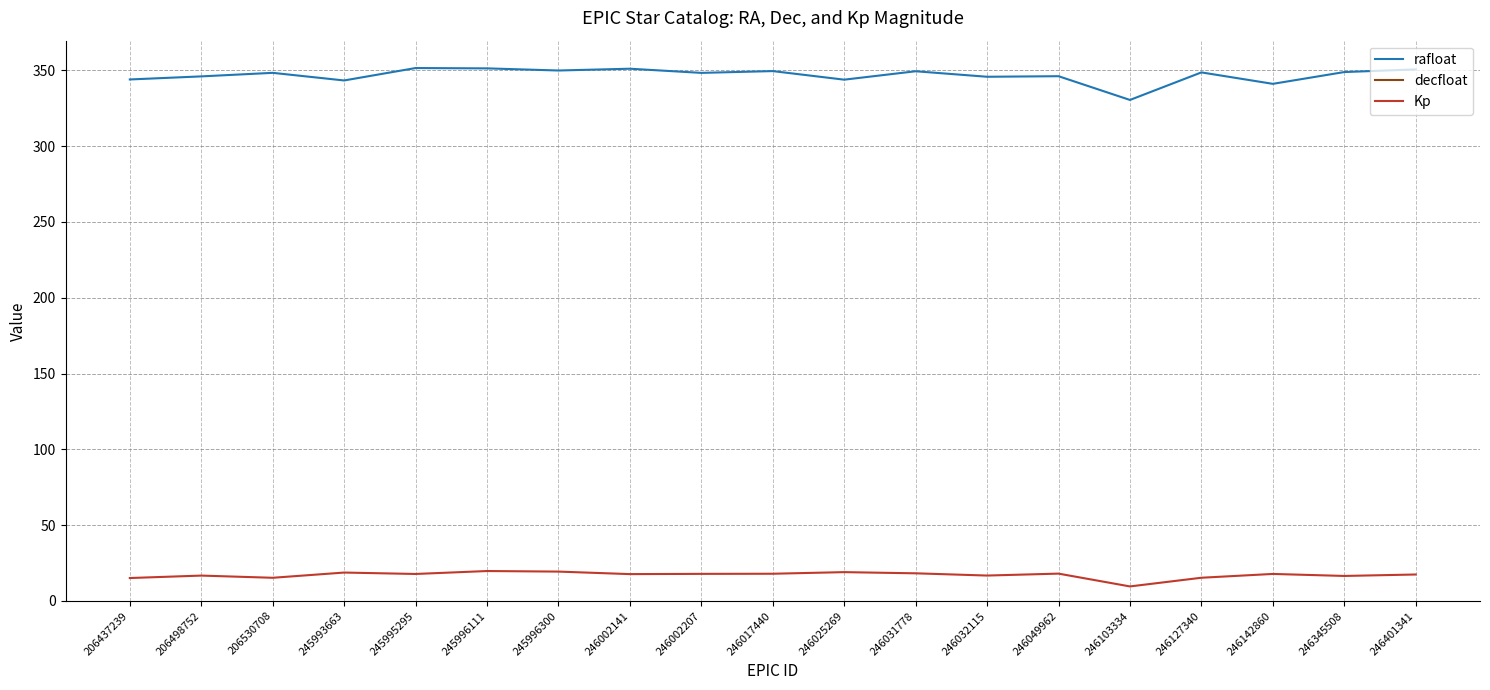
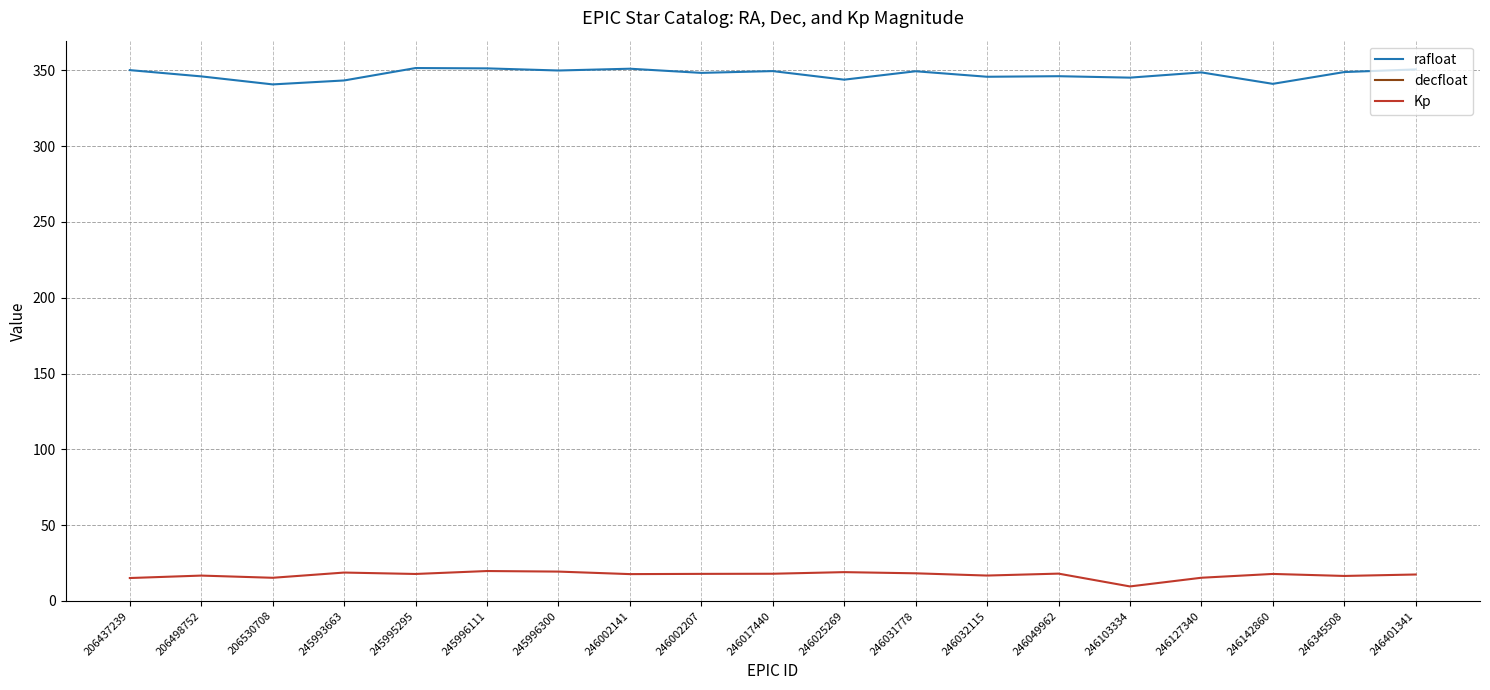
rafloat, 206437239: 344 -> 350
rafloat, 206530708: 348 -> 341
rafloat, 246103334: 330 -> 345
